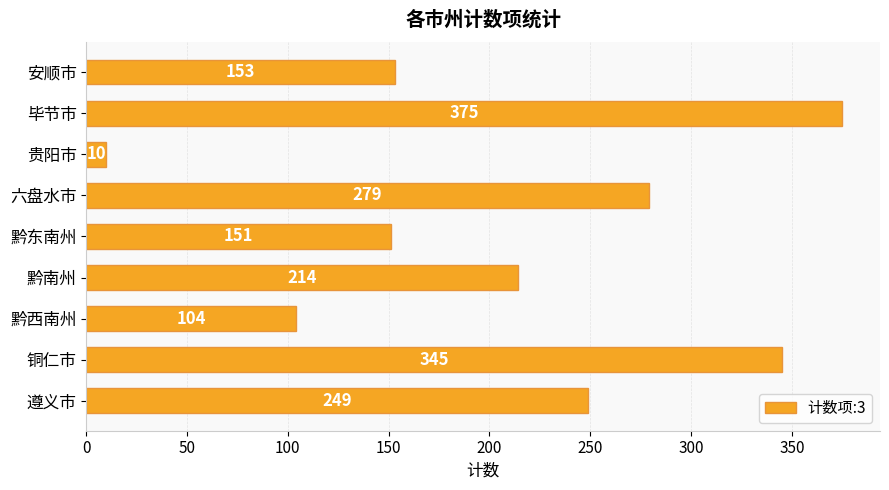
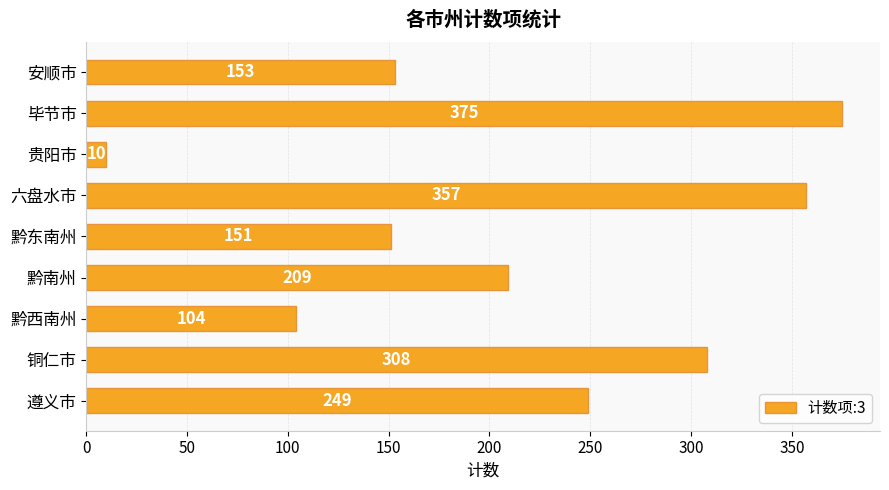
六盘水市: 279 -> 357
黔南州: 214 -> 209
铜仁市: 345 -> 308
